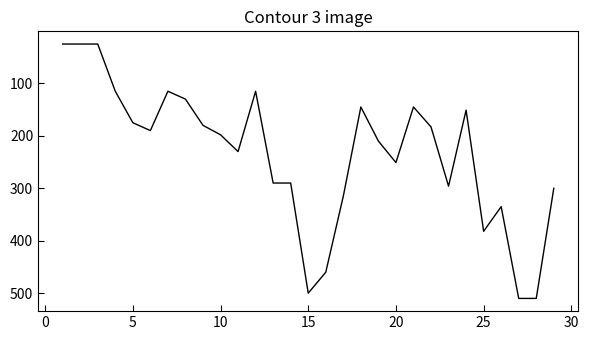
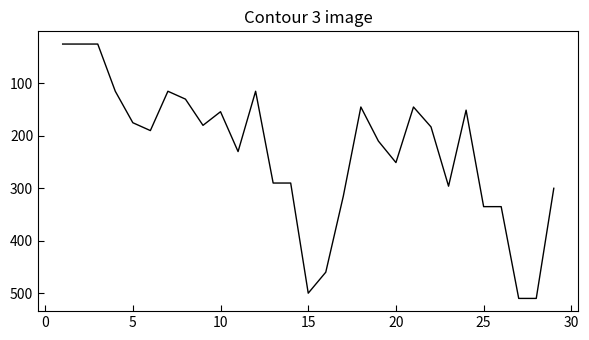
10: 200 -> 150
25: 380 -> 340
